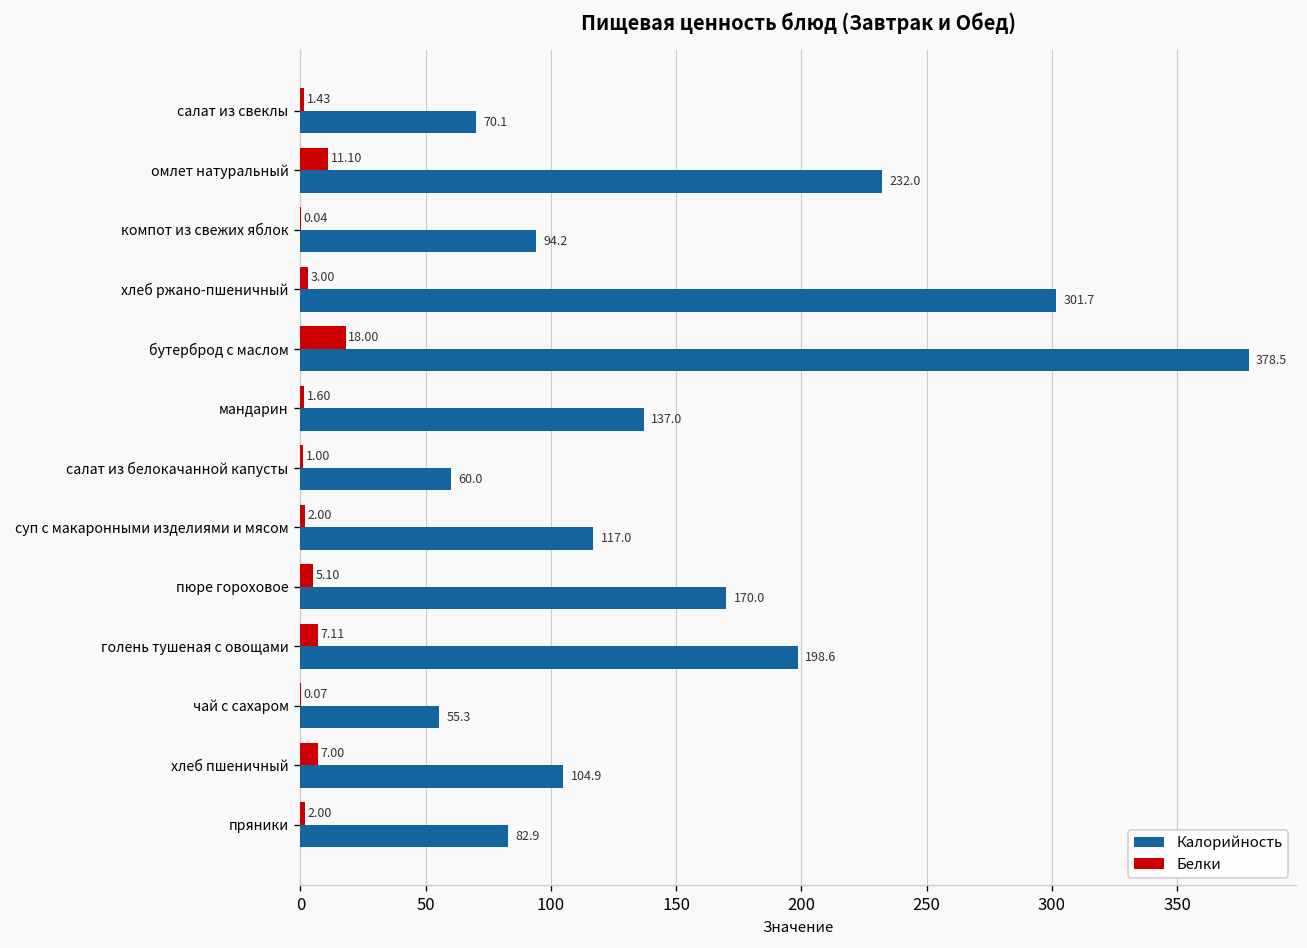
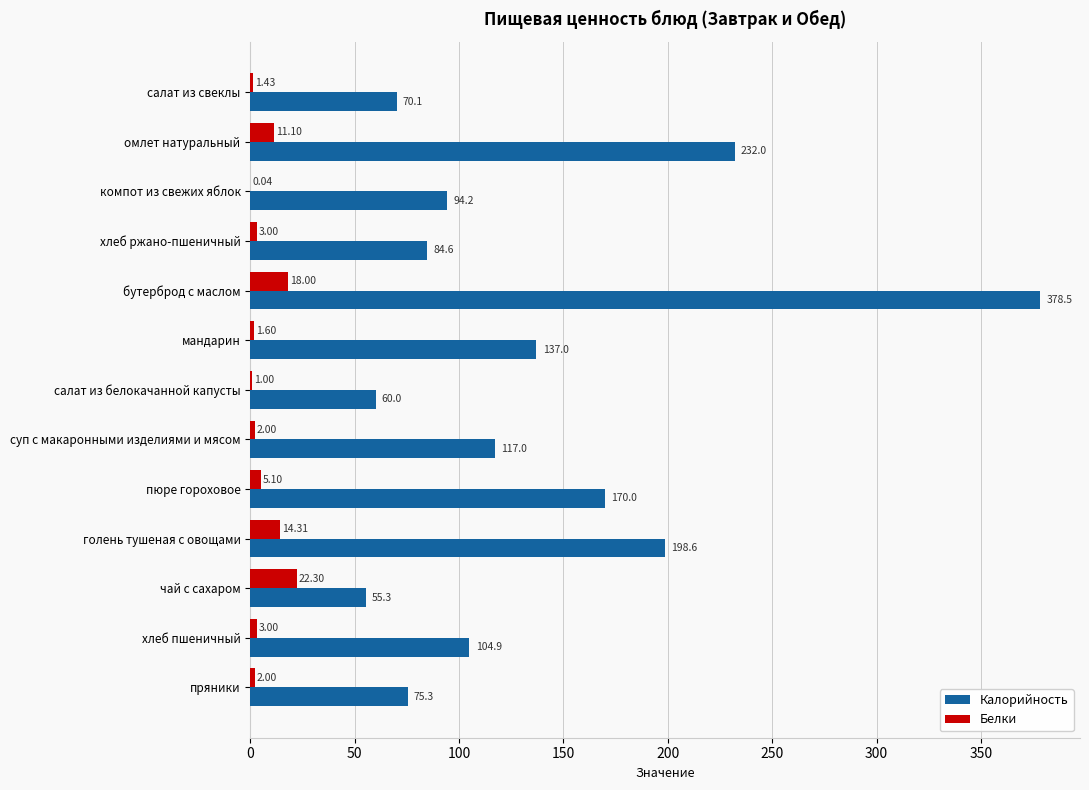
Калорийность, хлеб ржано-пшеничный: 301.7 -> 84.6
Белки, голень тушеная с овощами: 7.11 -> 14.31
Белки, чай с сахаром: 0.07 -> 22.30
Белки, хлеб пшеничный: 7.00 -> 3.00
Калорийность, пряники: 82.9 -> 75.3
